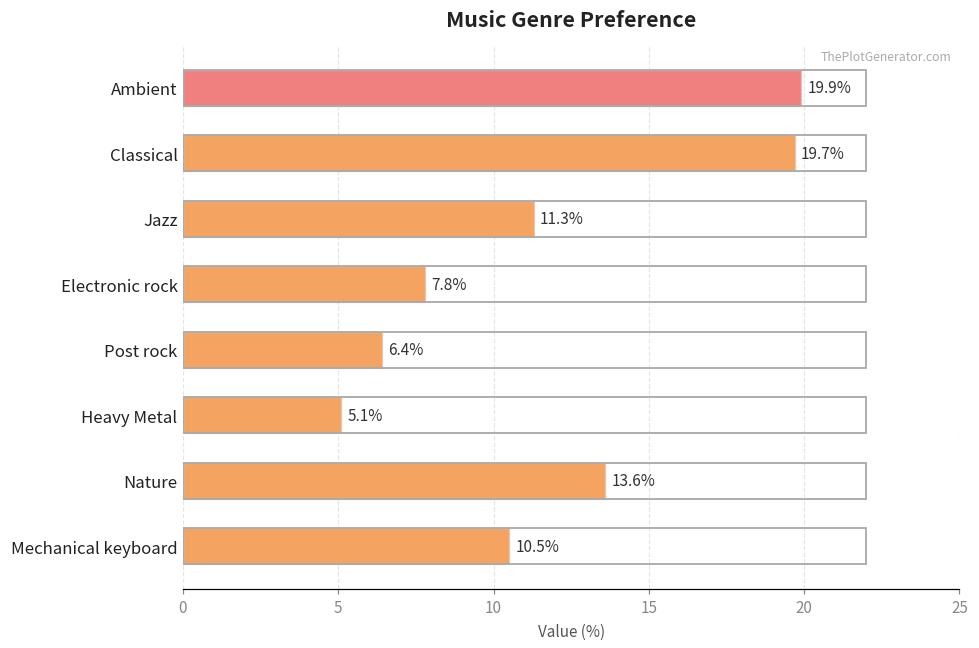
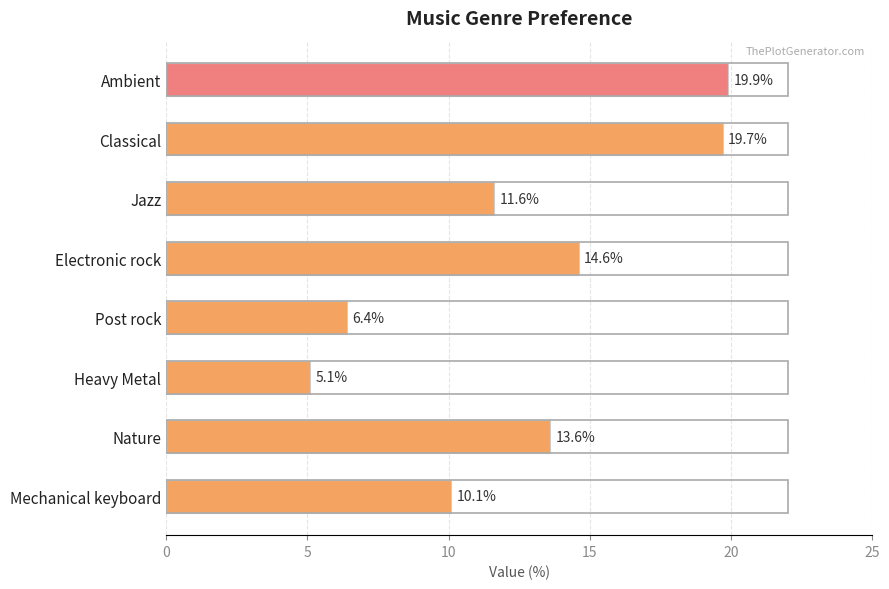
Jazz: 11.3% -> 11.6%
Electronic rock: 7.8% -> 14.6%
Mechanical keyboard: 10.5% -> 10.1%
